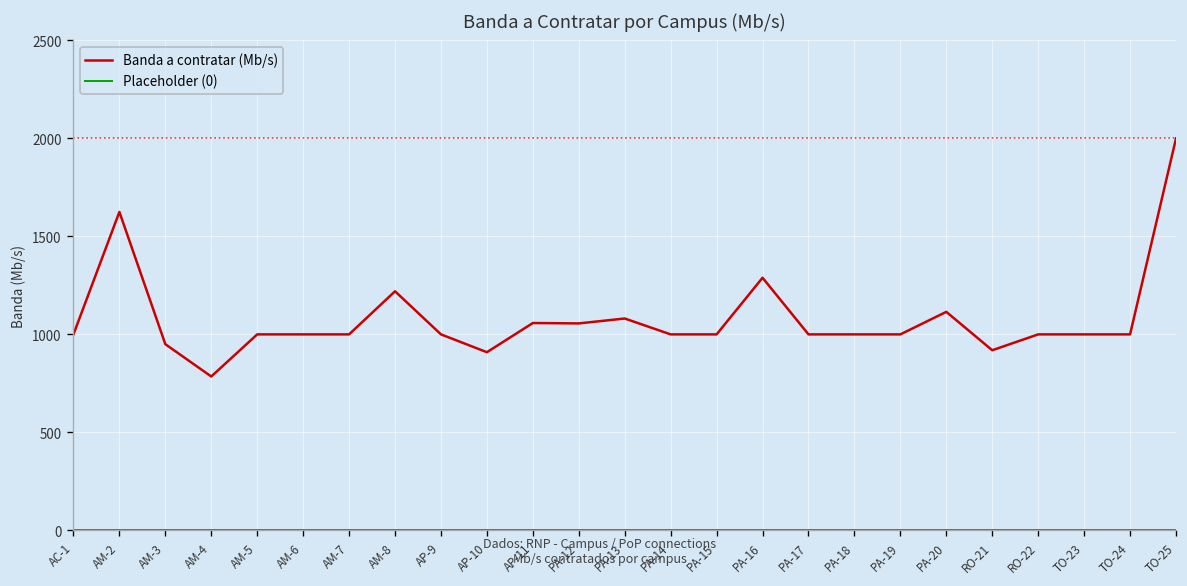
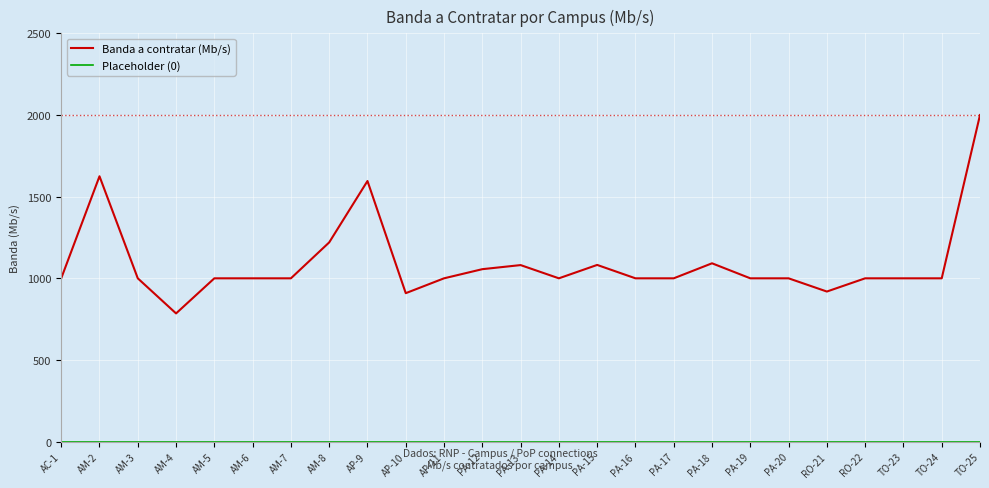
Banda a contratar (Mb/s), AM-3: 950 -> 1000
Banda a contratar (Mb/s), AP-9: 1000 -> 1600
Banda a contratar (Mb/s), AP-11: 1060 -> 1000
Banda a contratar (Mb/s), PA-15: 1000 -> 1080
Banda a contratar (Mb/s), PA-16: 1290 -> 1000
Banda a contratar (Mb/s), PA-18: 1000 -> 1090
Banda a contratar (Mb/s), PA-20: 1120 -> 1000
